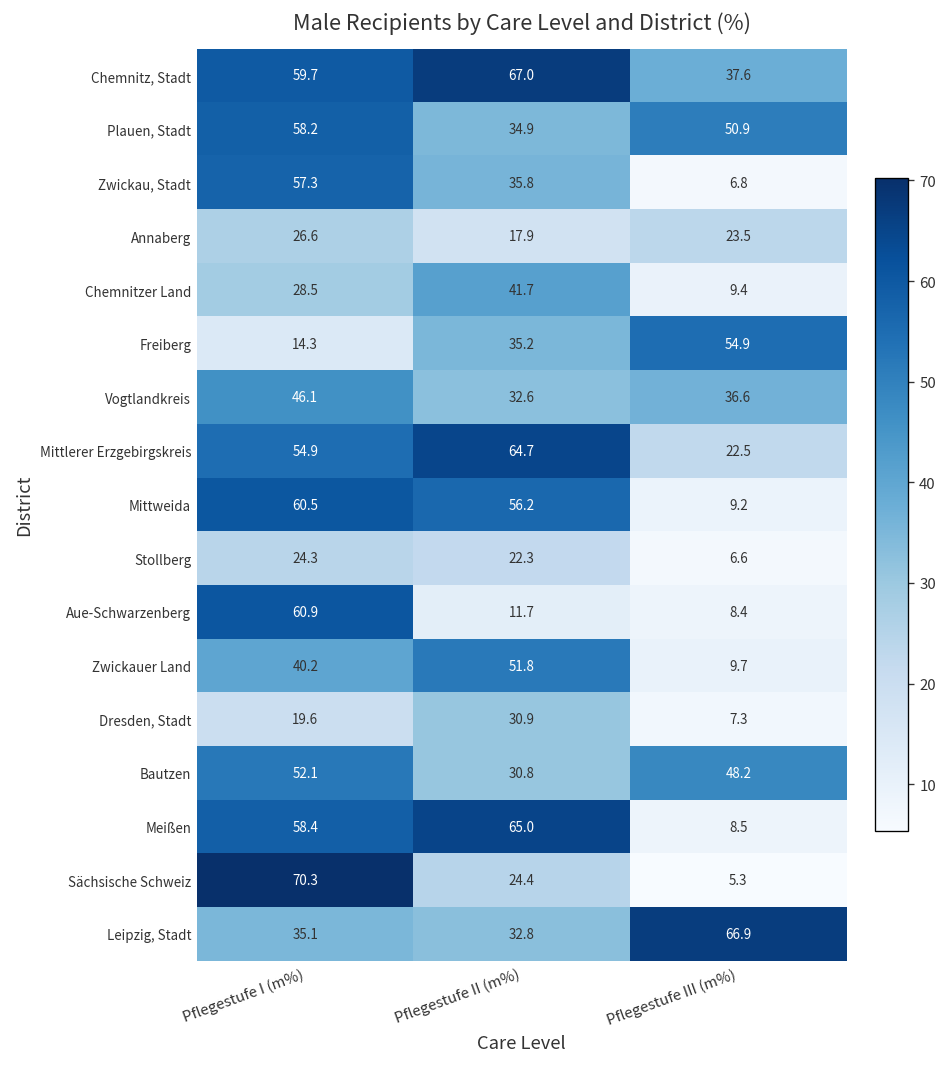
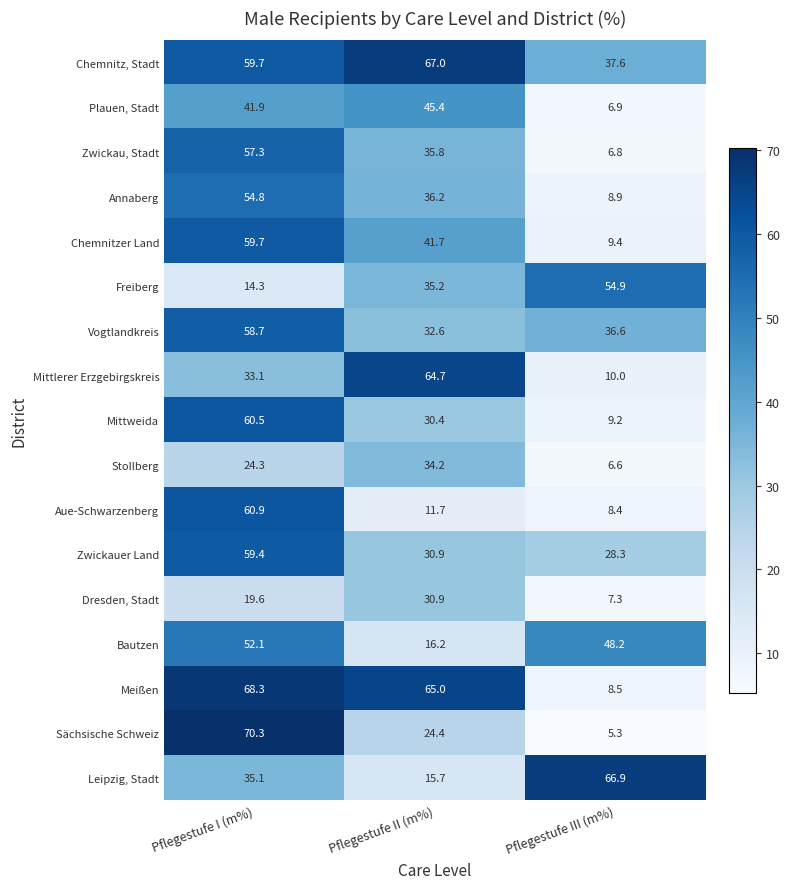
Plauen, Stadt, Pflegestufe I (m%): 58.2 -> 41.9
Plauen, Stadt, Pflegestufe II (m%): 34.9 -> 45.4
Plauen, Stadt, Pflegestufe III (m%): 50.9 -> 6.9
Annaberg, Pflegestufe I (m%): 26.6 -> 54.8
Annaberg, Pflegestufe II (m%): 17.9 -> 36.2
Annaberg, Pflegestufe III (m%): 23.5 -> 8.9
Chemnitzer Land, Pflegestufe I (m%): 28.5 -> 59.7
Vogtlandkreis, Pflegestufe I (m%): 46.1 -> 58.7
Mittlerer Erzgebirgskreis, Pflegestufe I (m%): 54.9 -> 33.1
Mittlerer Erzgebirgskreis, Pflegestufe III (m%): 22.5 -> 10.0
Mittweida, Pflegestufe II (m%): 56.2 -> 30.4
Stollberg, Pflegestufe II (m%): 22.3 -> 34.2
Zwickauer Land, Pflegestufe I (m%): 40.2 -> 59.4
Zwickauer Land, Pflegestufe II (m%): 51.8 -> 30.9
Zwickauer Land, Pflegestufe III (m%): 9.7 -> 28.3
Bautzen, Pflegestufe II (m%): 30.8 -> 16.2
Meißen, Pflegestufe I (m%): 58.4 -> 68.3
Leipzig, Stadt, Pflegestufe II (m%): 32.8 -> 15.7
